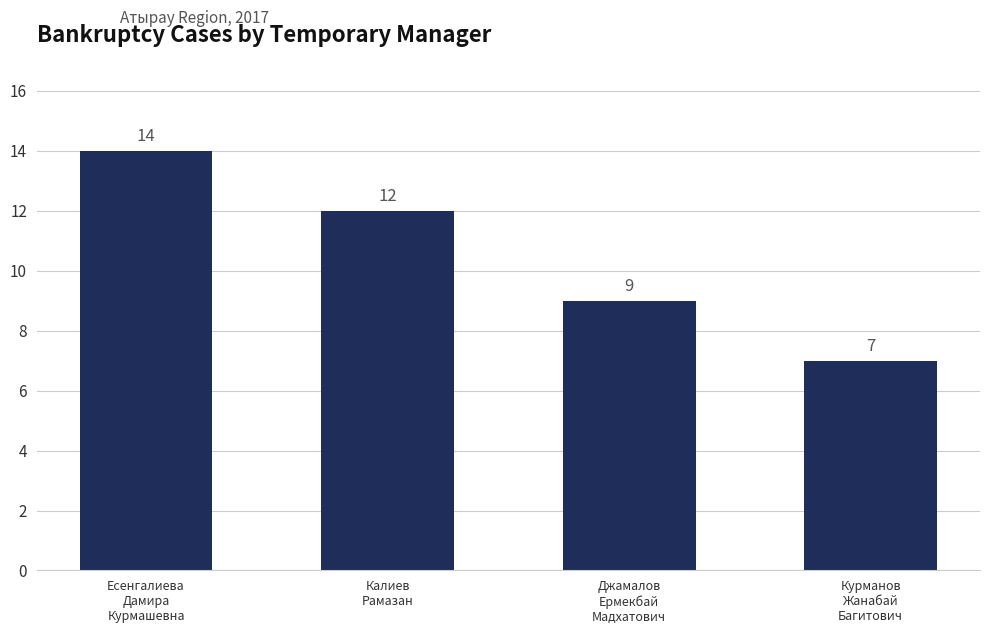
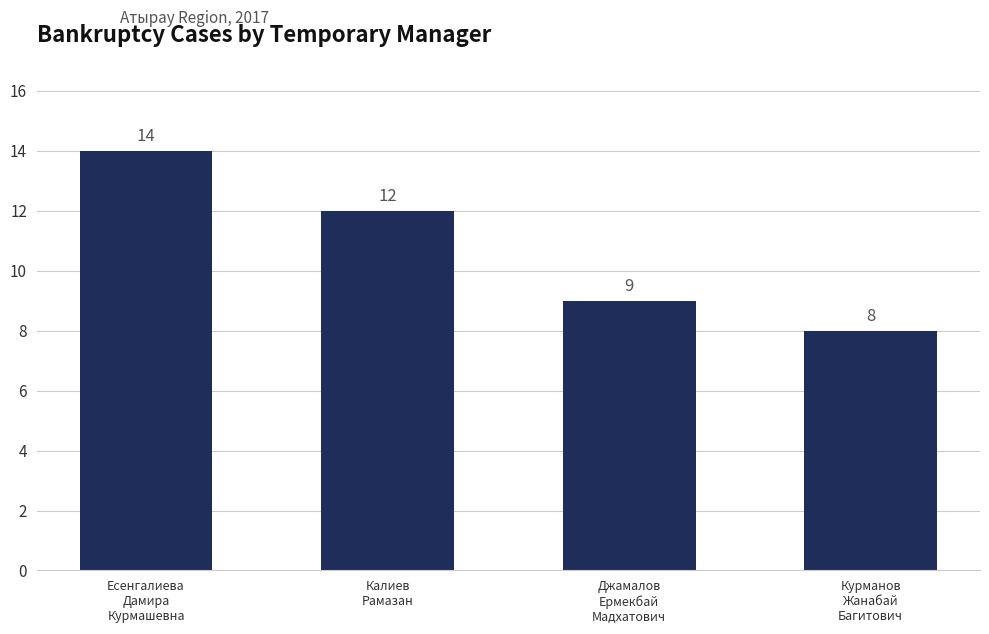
Курманов Жанабай Багитович: 7 -> 8
